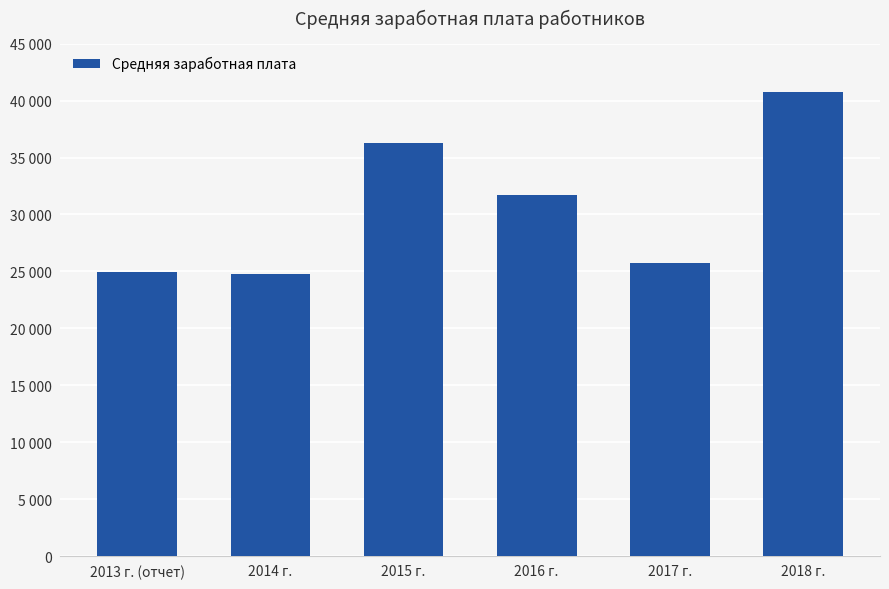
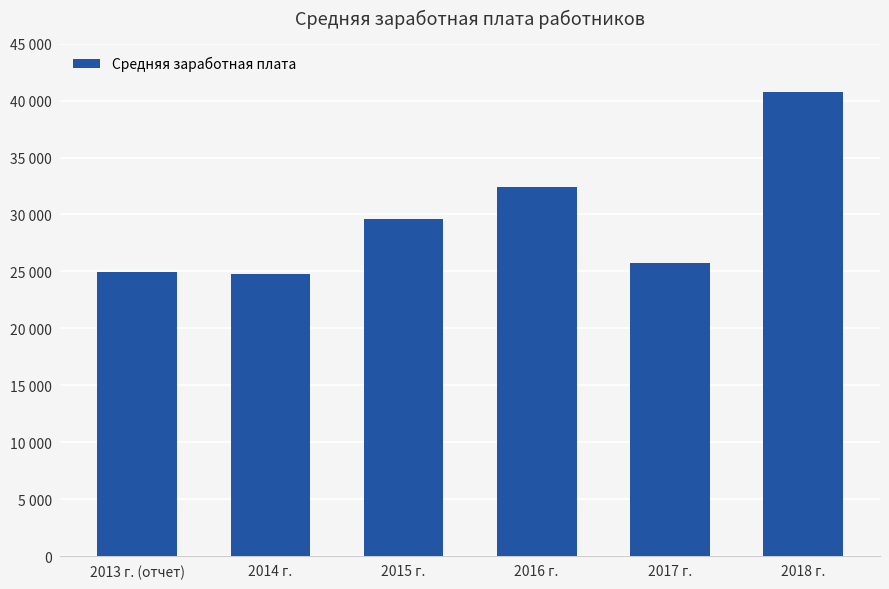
2015 г.: 36300 -> 29600
2016 г.: 31700 -> 32500
